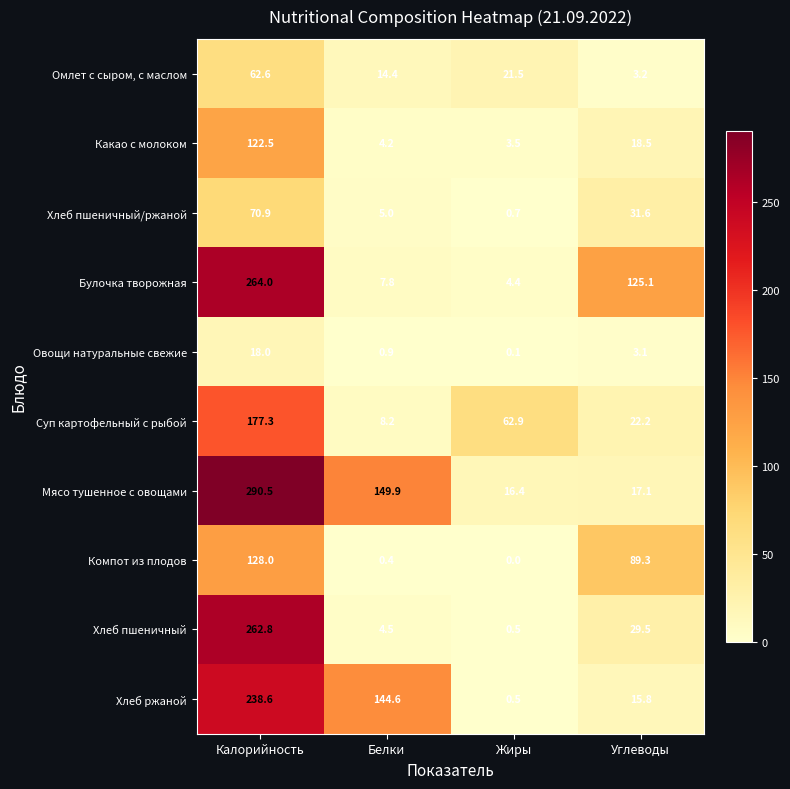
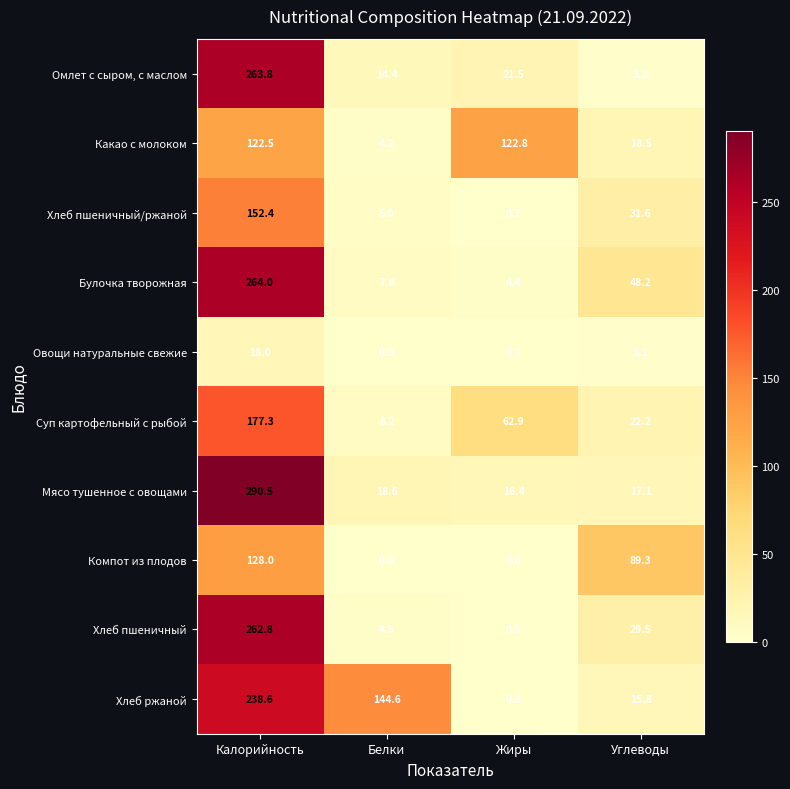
Омлет с сыром, с маслом, Калорийность: 62.6 -> 263.8
Какао с молоком, Жиры: 3.5 -> 122.8
Хлеб пшеничный/ржаной, Калорийность: 70.9 -> 152.4
Булочка творожная, Углеводы: 125.1 -> 48.2
Мясо тушенное с овощами, Белки: 149.9 -> 18.6
